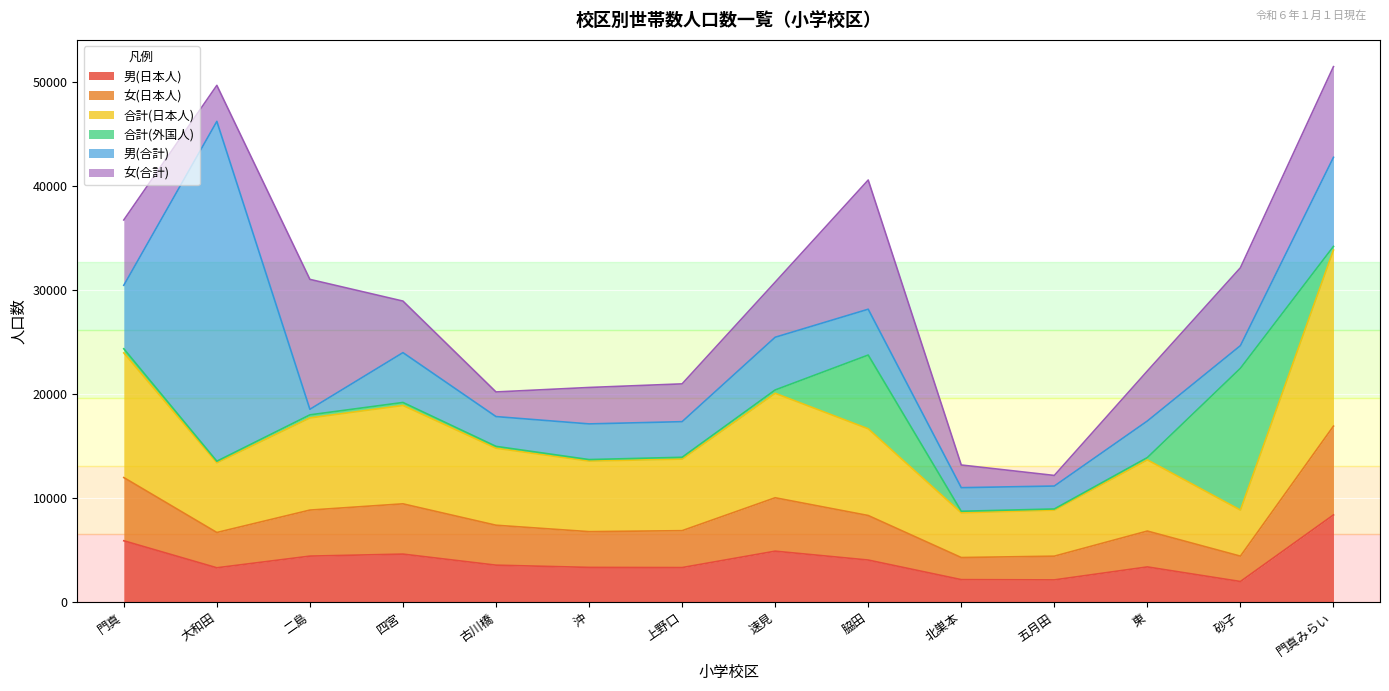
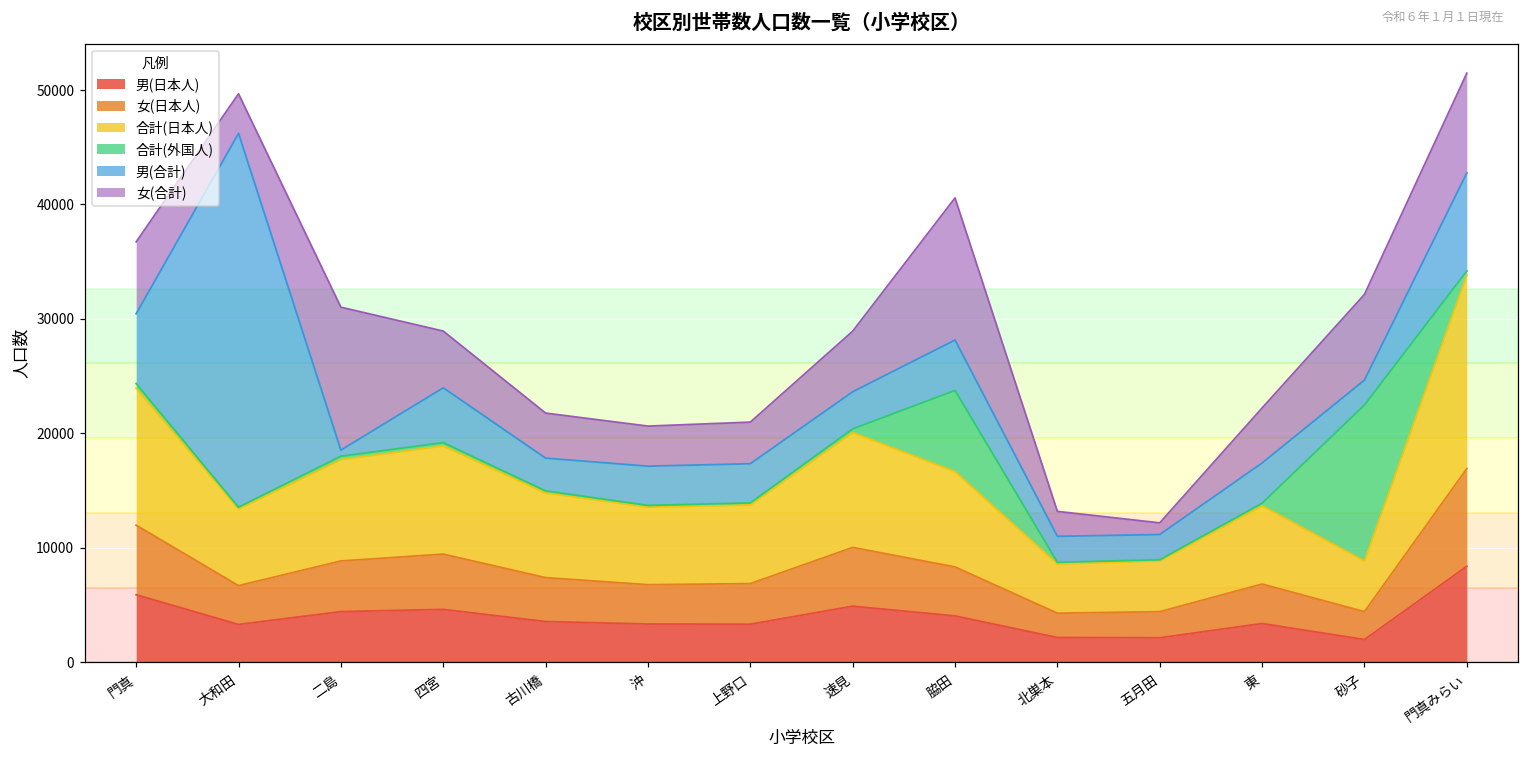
女(合計), 古川橋: 2400 -> 3900
男(合計), 速見: 5100 -> 3200
